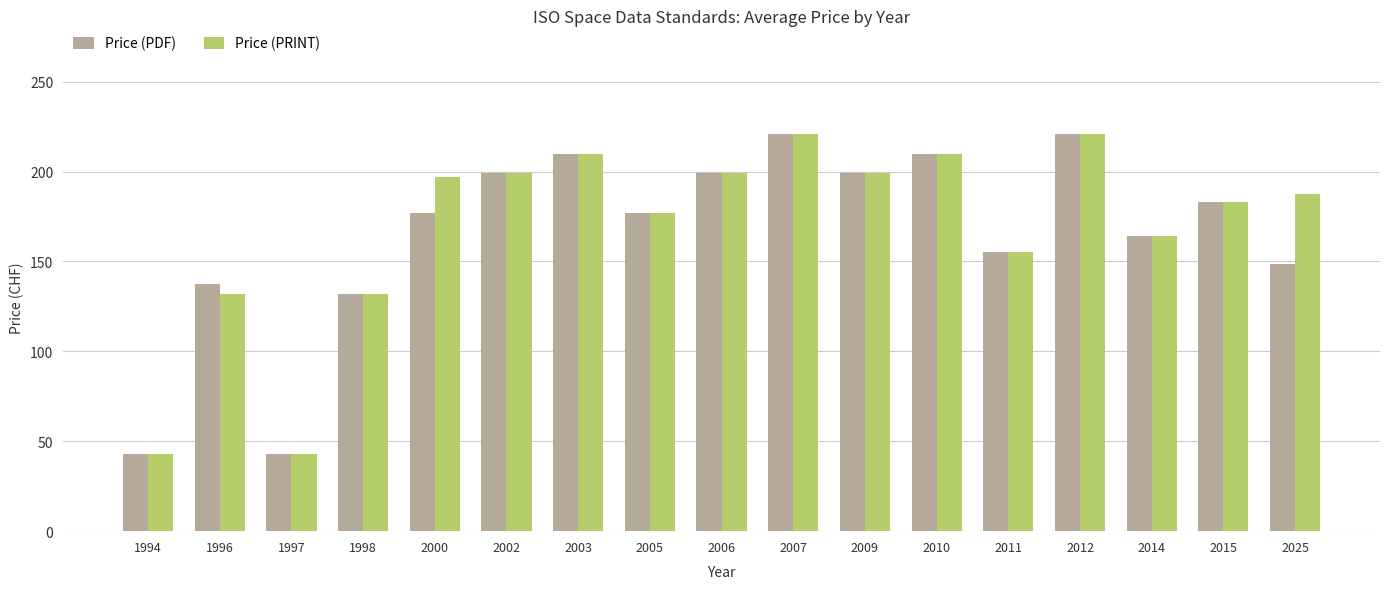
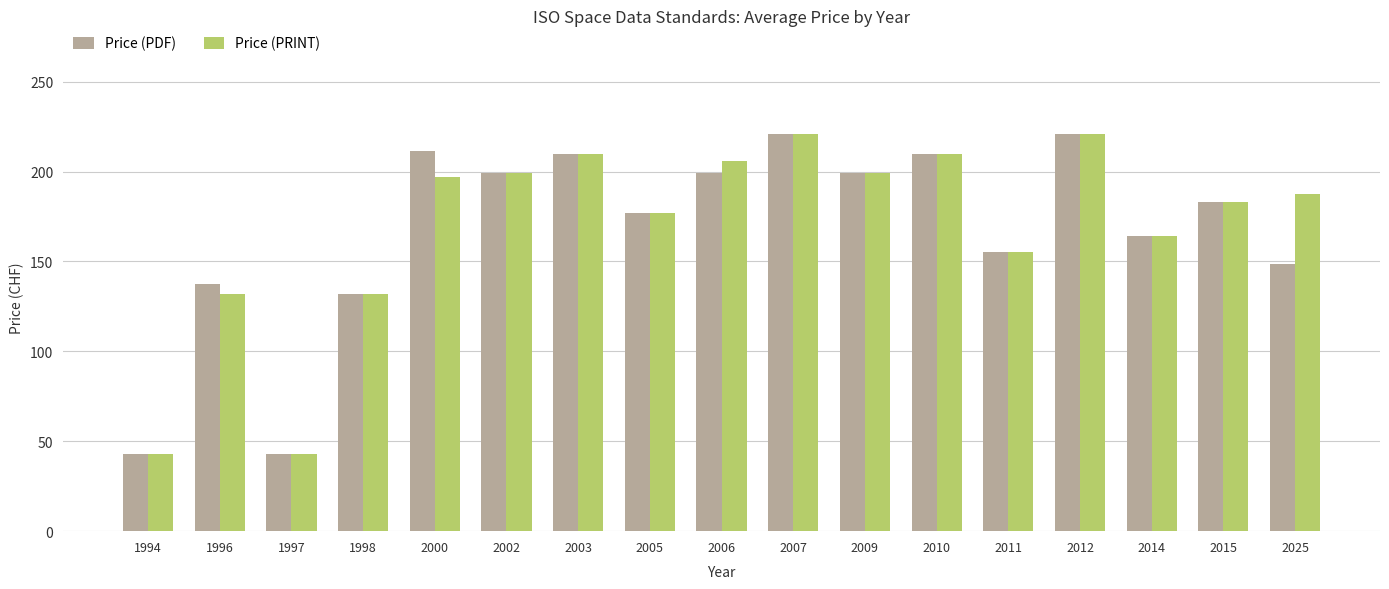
Price (PDF), 2000: 177 -> 212
Price (PRINT), 2006: 199 -> 206
